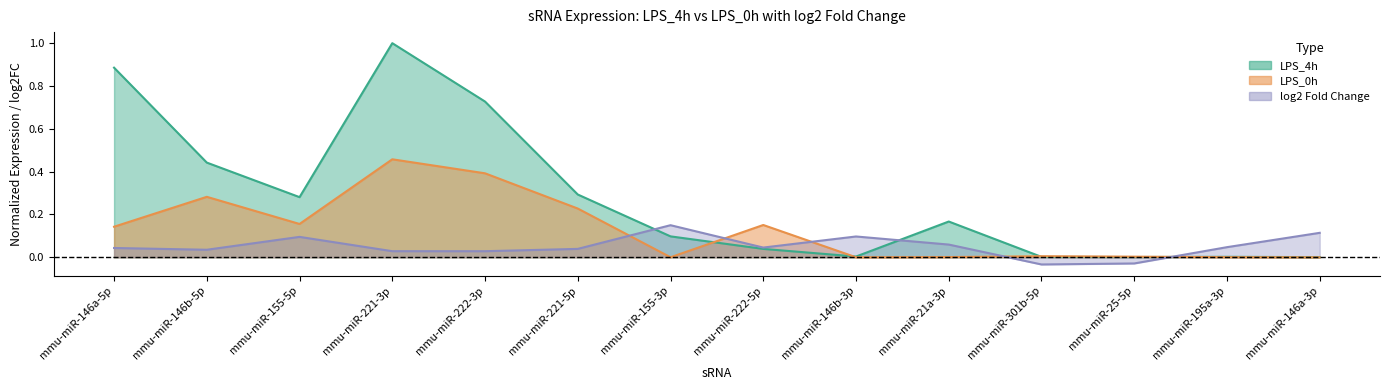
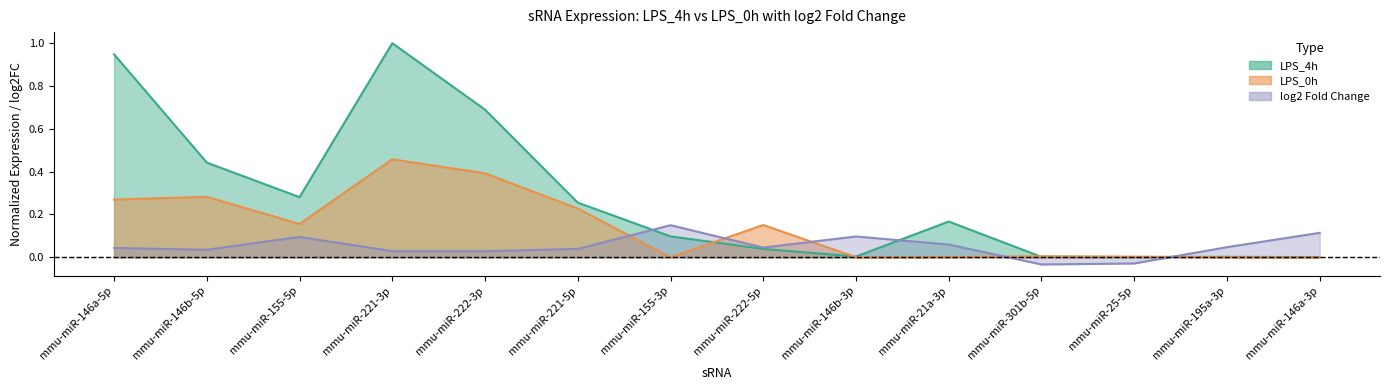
LPS_4h, mmu-miR-146a-5p: 0.89 -> 0.95
LPS_0h, mmu-miR-146a-5p: 0.14 -> 0.27
LPS_4h, mmu-miR-222-3p: 0.73 -> 0.69
LPS_4h, mmu-miR-221-5p: 0.29 -> 0.26
